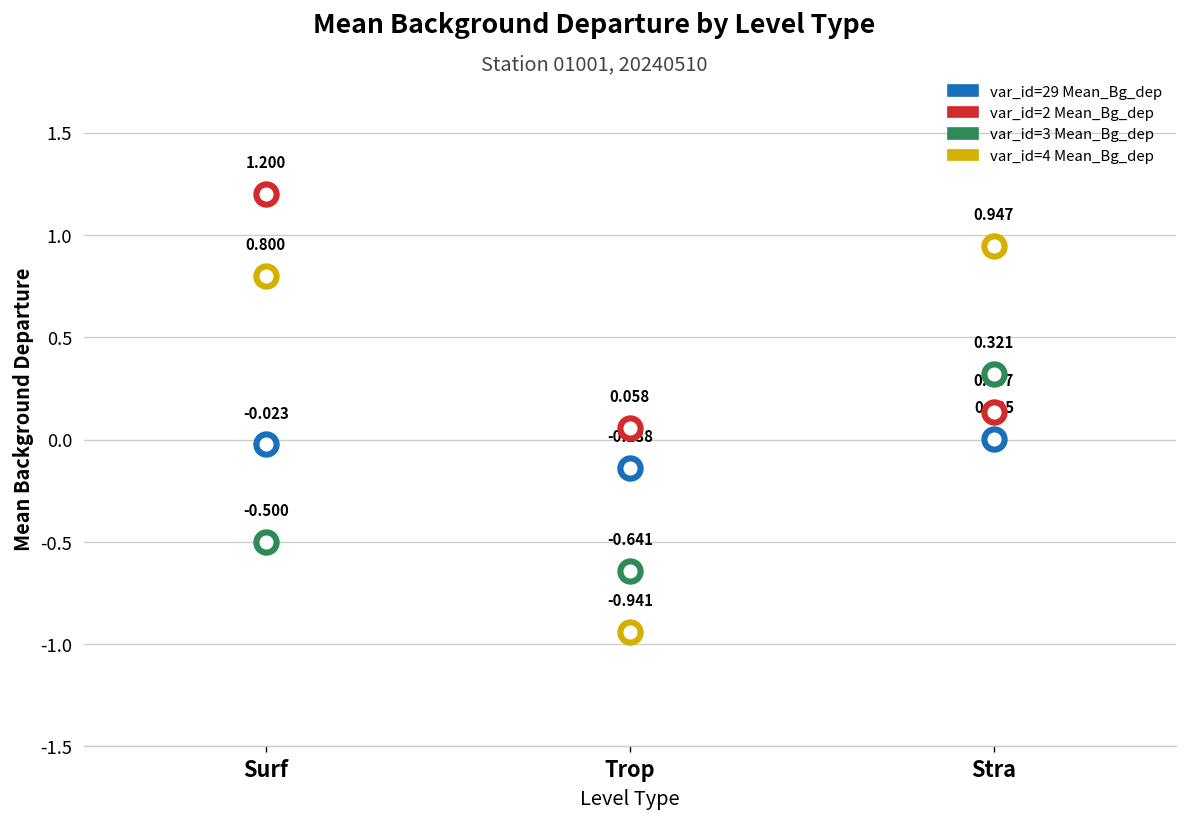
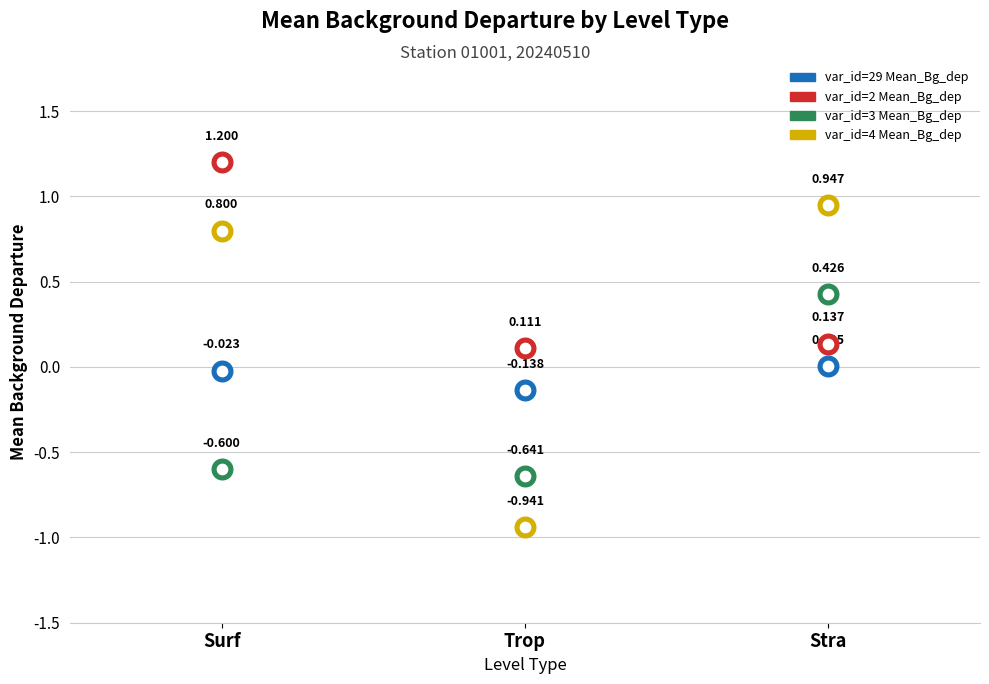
var_id=3 Mean_Bg_dep, Surf: -0.500 -> -0.600
var_id=2 Mean_Bg_dep, Trop: 0.058 -> 0.111
var_id=3 Mean_Bg_dep, Stra: 0.321 -> 0.426
